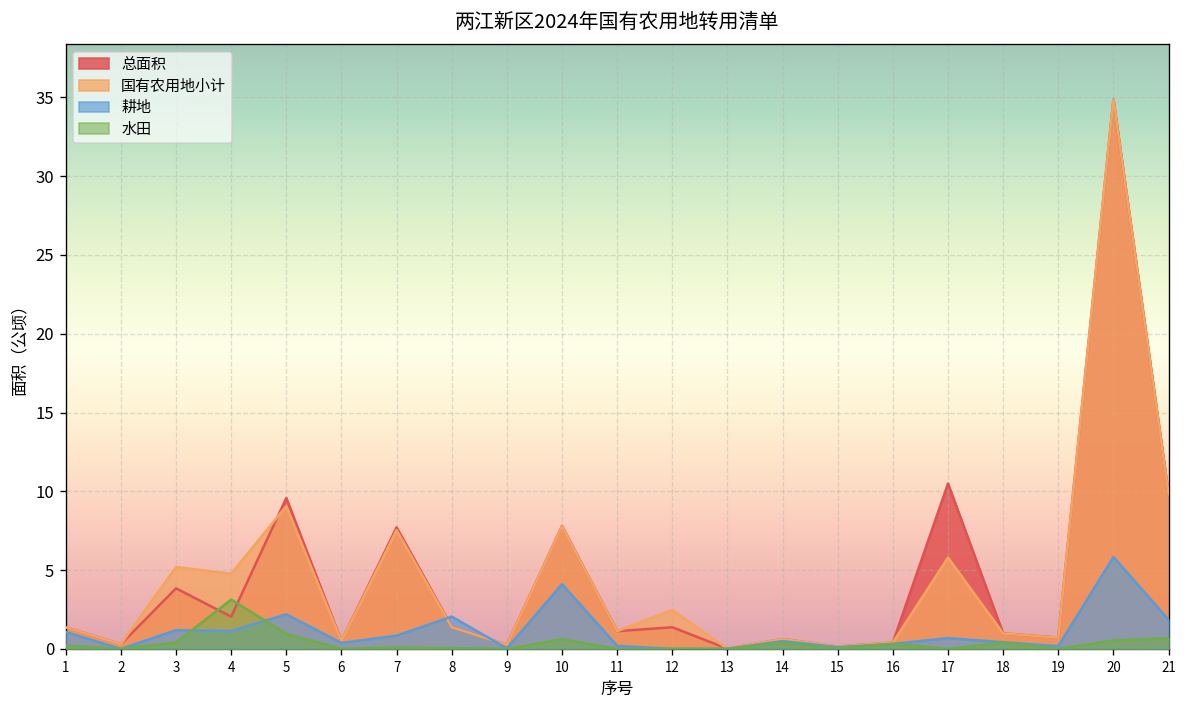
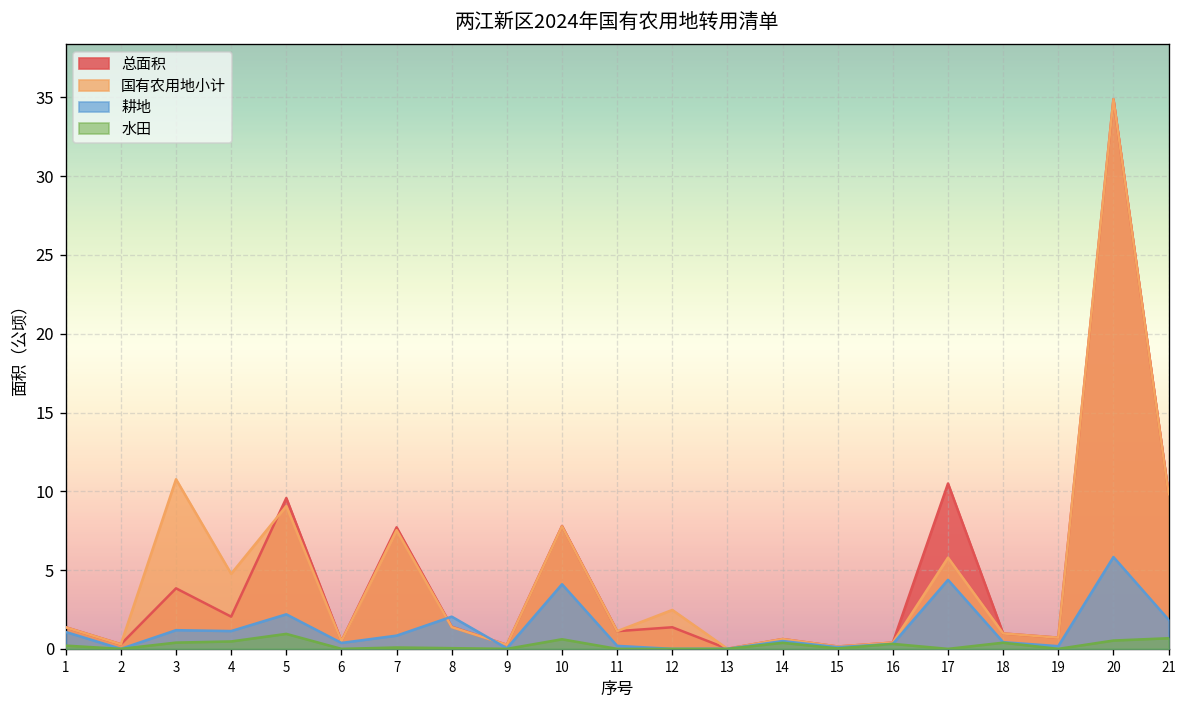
国有农用地小计, 3: 5.2 -> 10.8
水田, 4: 3.1 -> 0.5
耕地, 17: 0.7 -> 4.4
